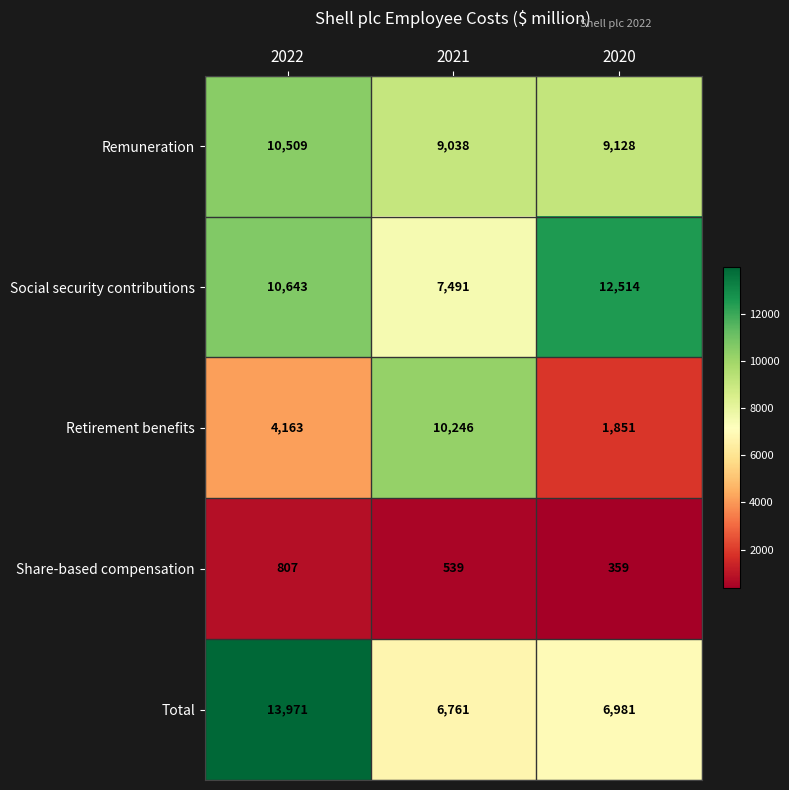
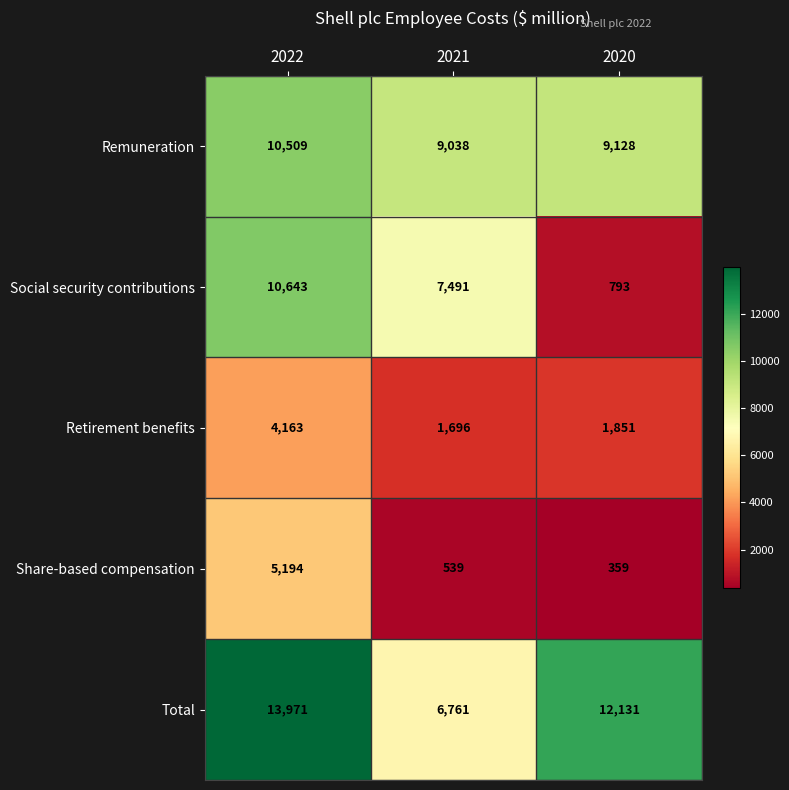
Social security contributions, 2020: 12,514 -> 793
Retirement benefits, 2021: 10,246 -> 1,696
Share-based compensation, 2022: 807 -> 5,194
Total, 2020: 6,981 -> 12,131
